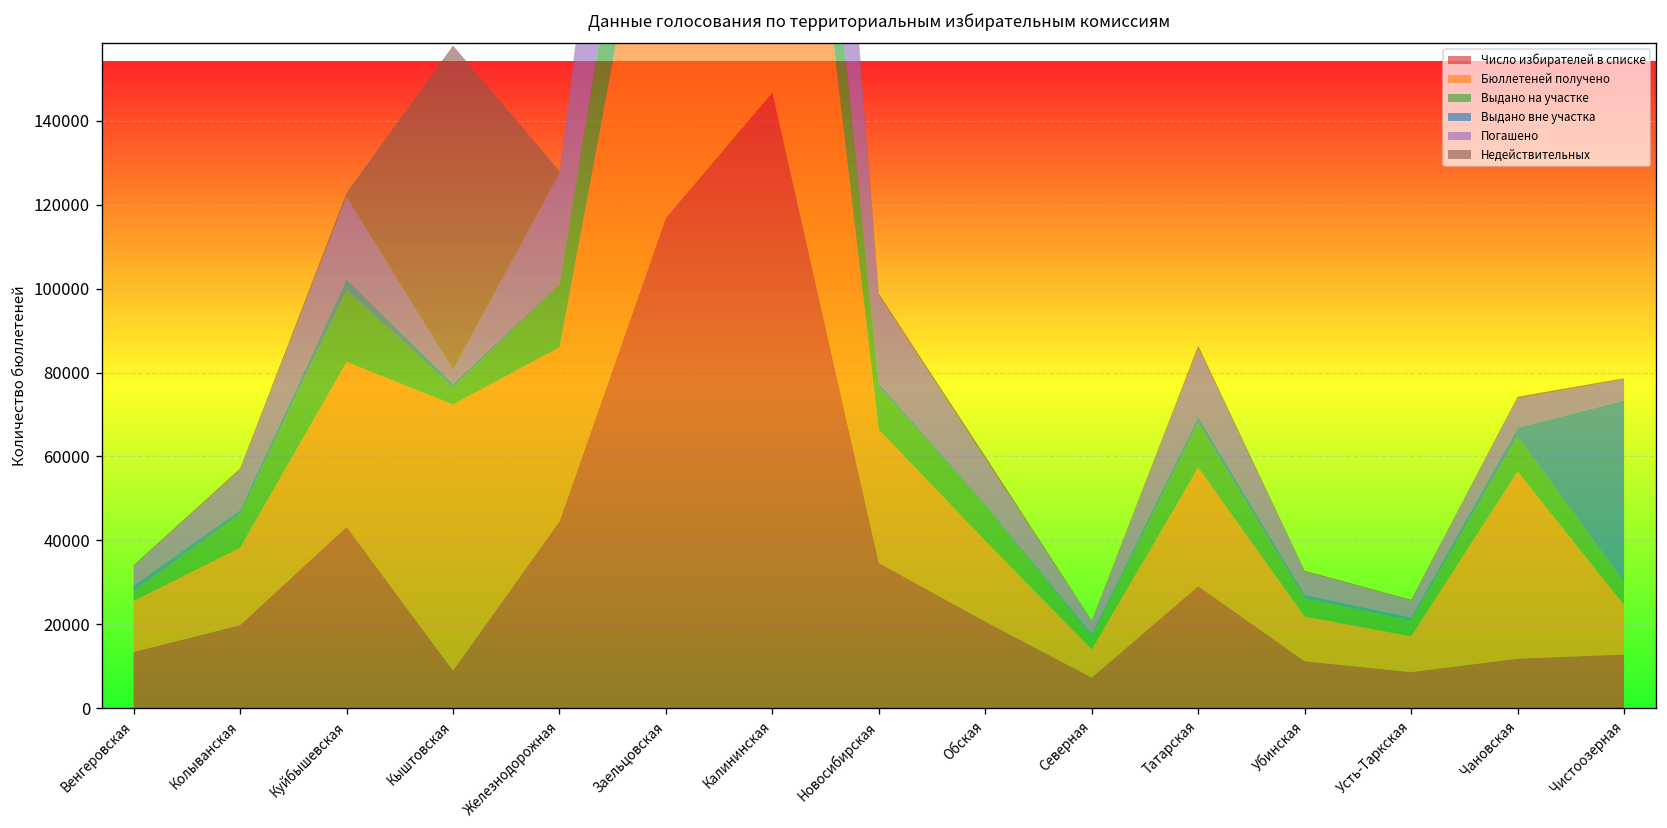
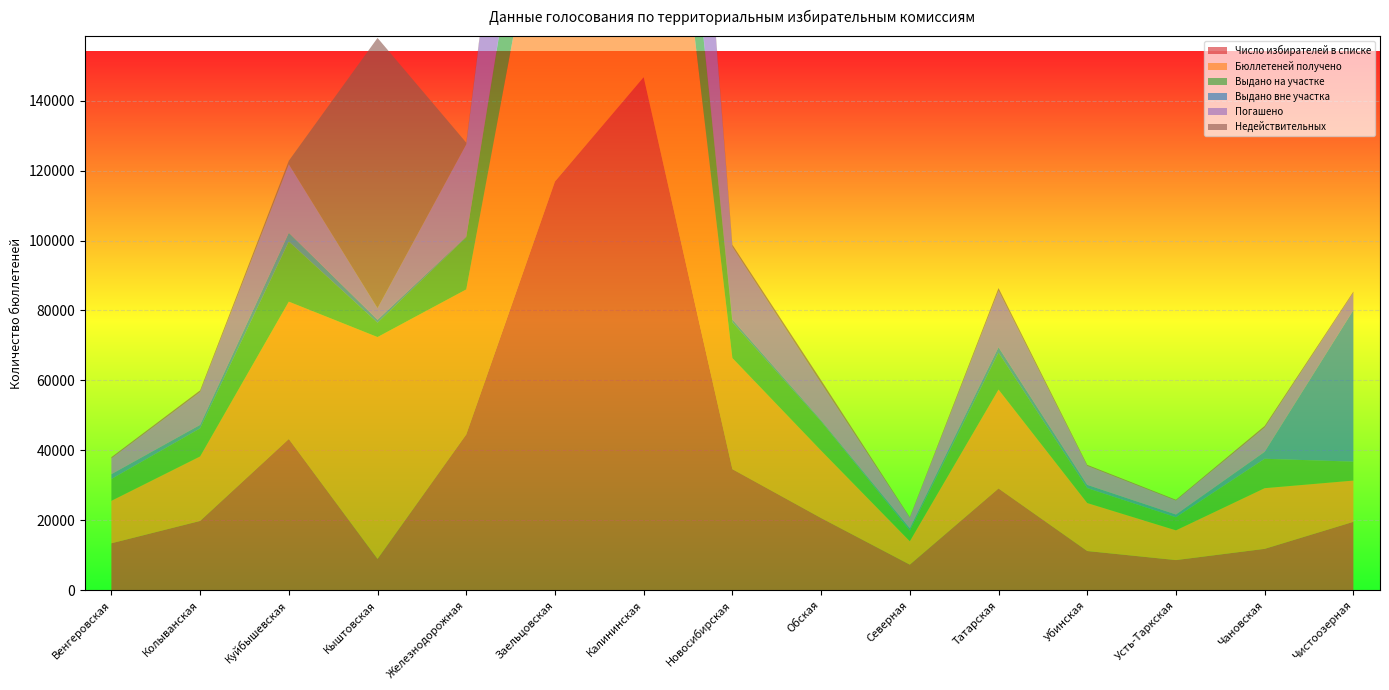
Выдано на участке, Венгеровская: 2000 -> 6000
Бюллетеней получено, Убинская: 11000 -> 14000
Бюллетеней получено, Чановская: 45000 -> 17000
Число избирателей в списке, Чистоозерная: 13000 -> 20000
